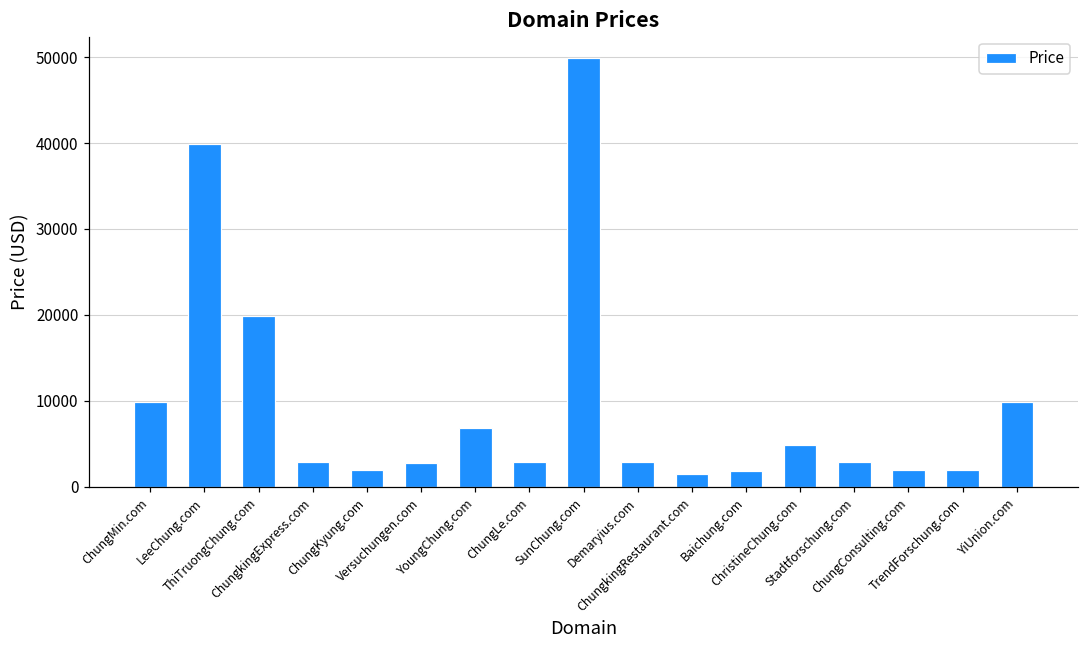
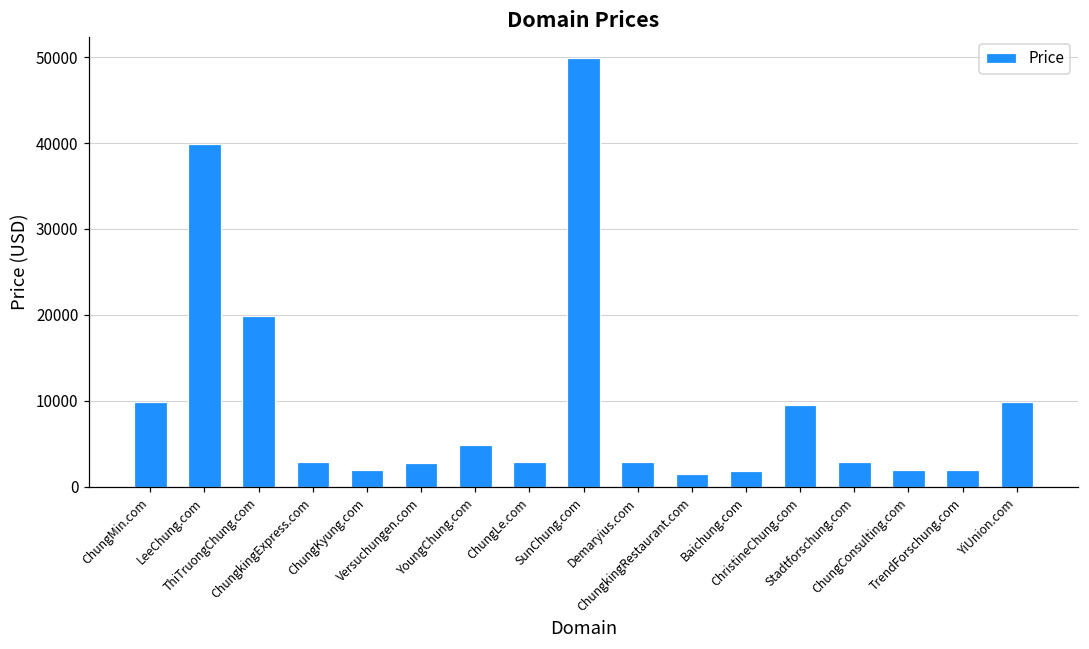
YoungChung.com: 7000 -> 5000
ChristineChung.com: 5000 -> 9000
